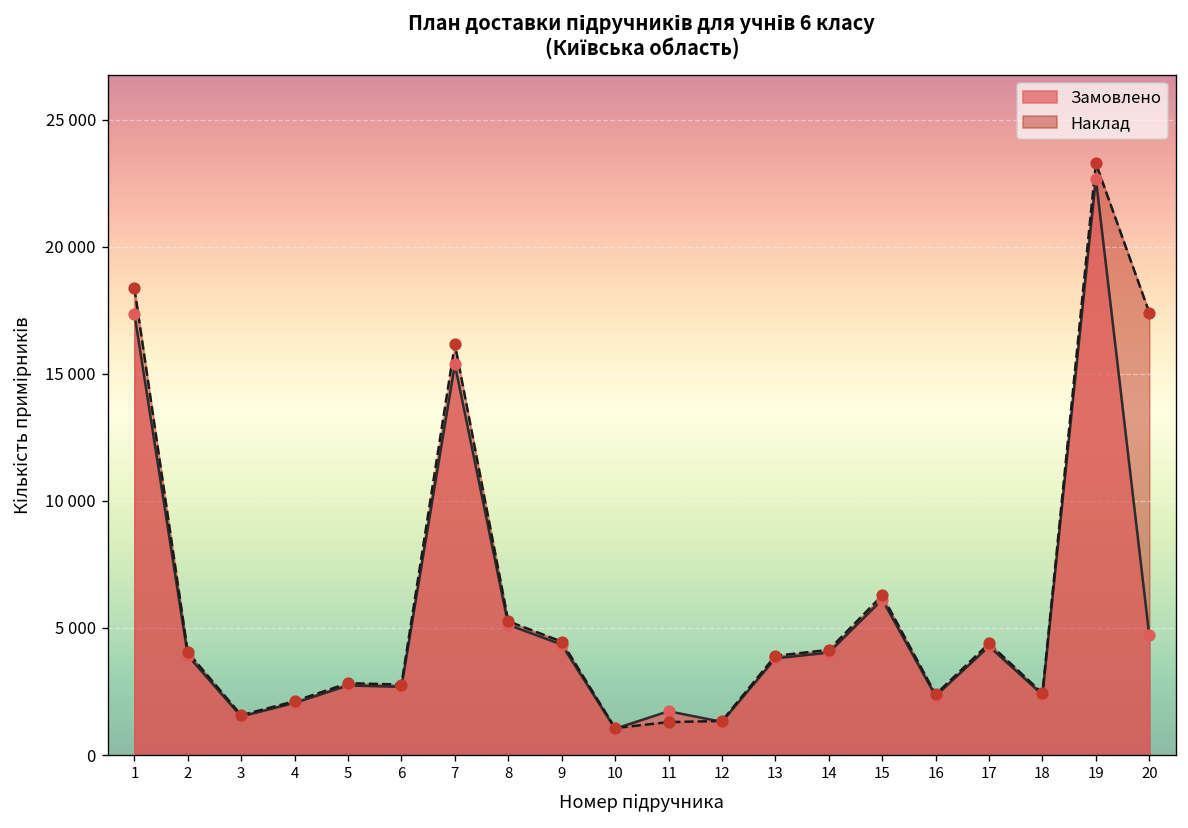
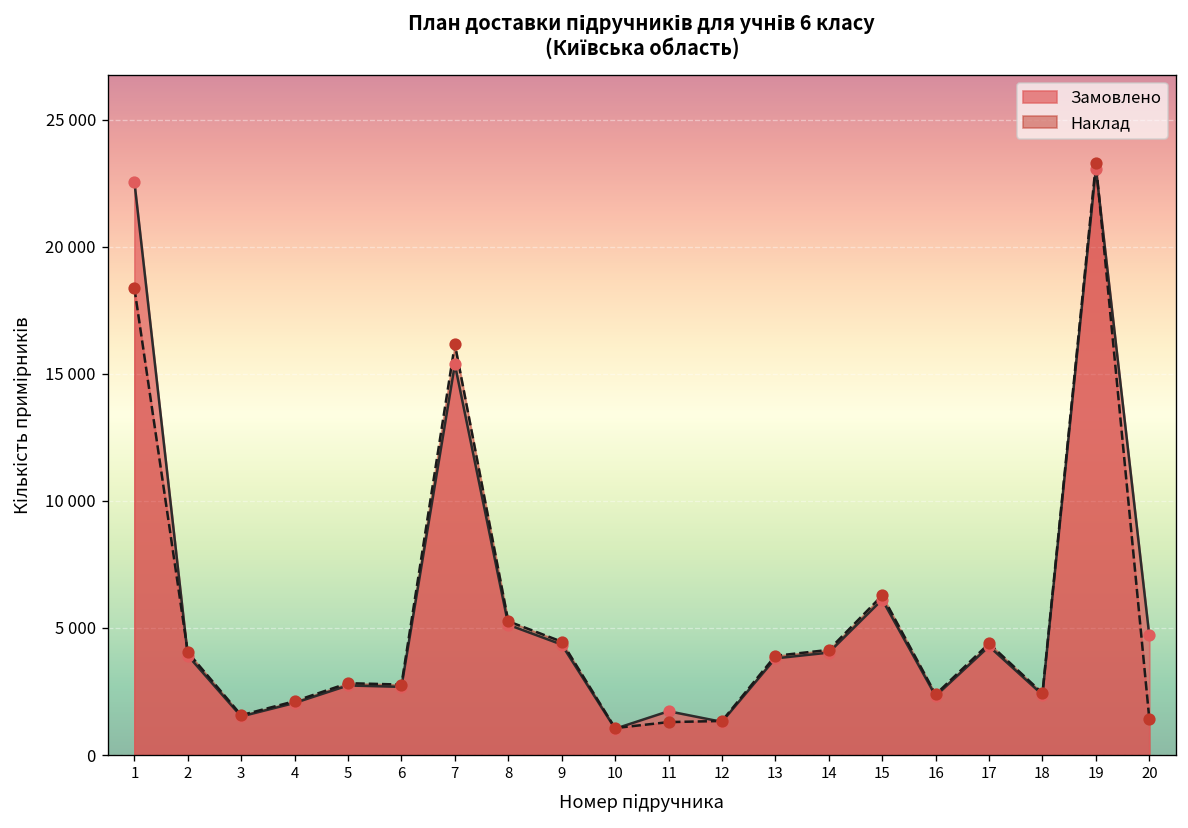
Замовлено, 1: 17400 -> 22600
Замовлено, 19: 22700 -> 23100
Наклад, 20: 17400 -> 1400
